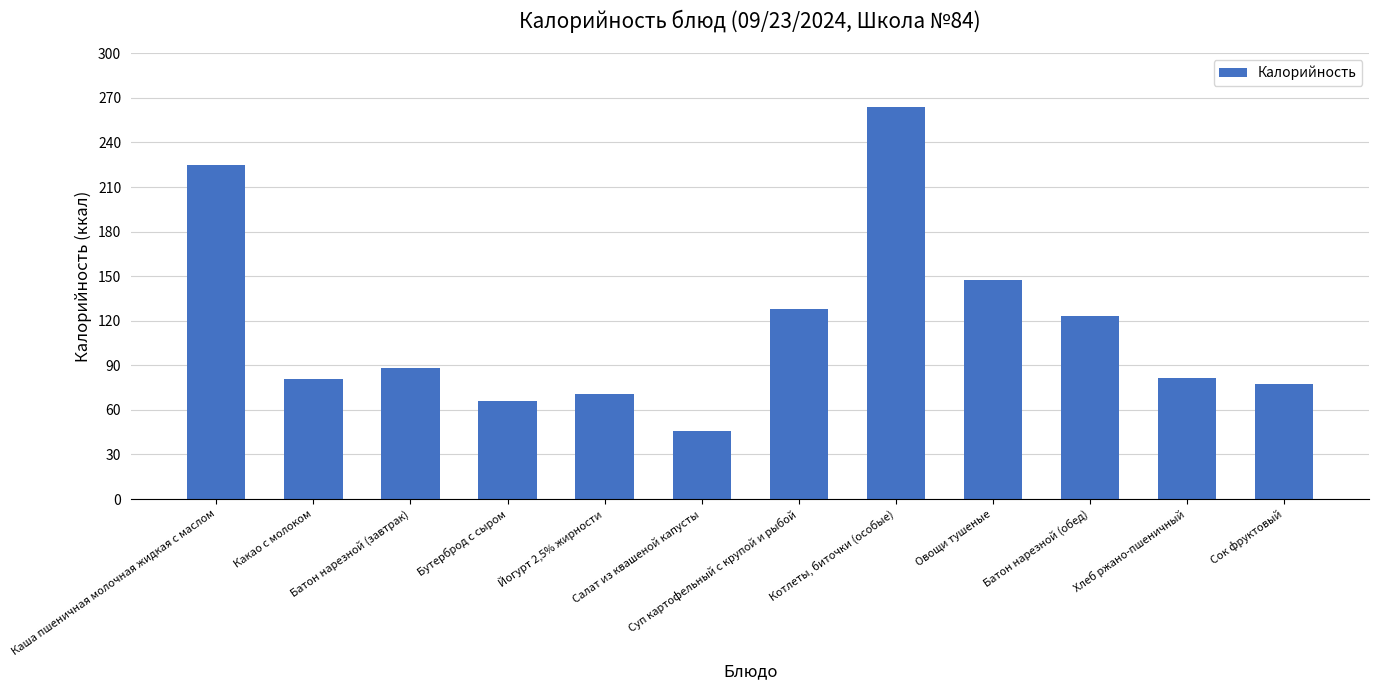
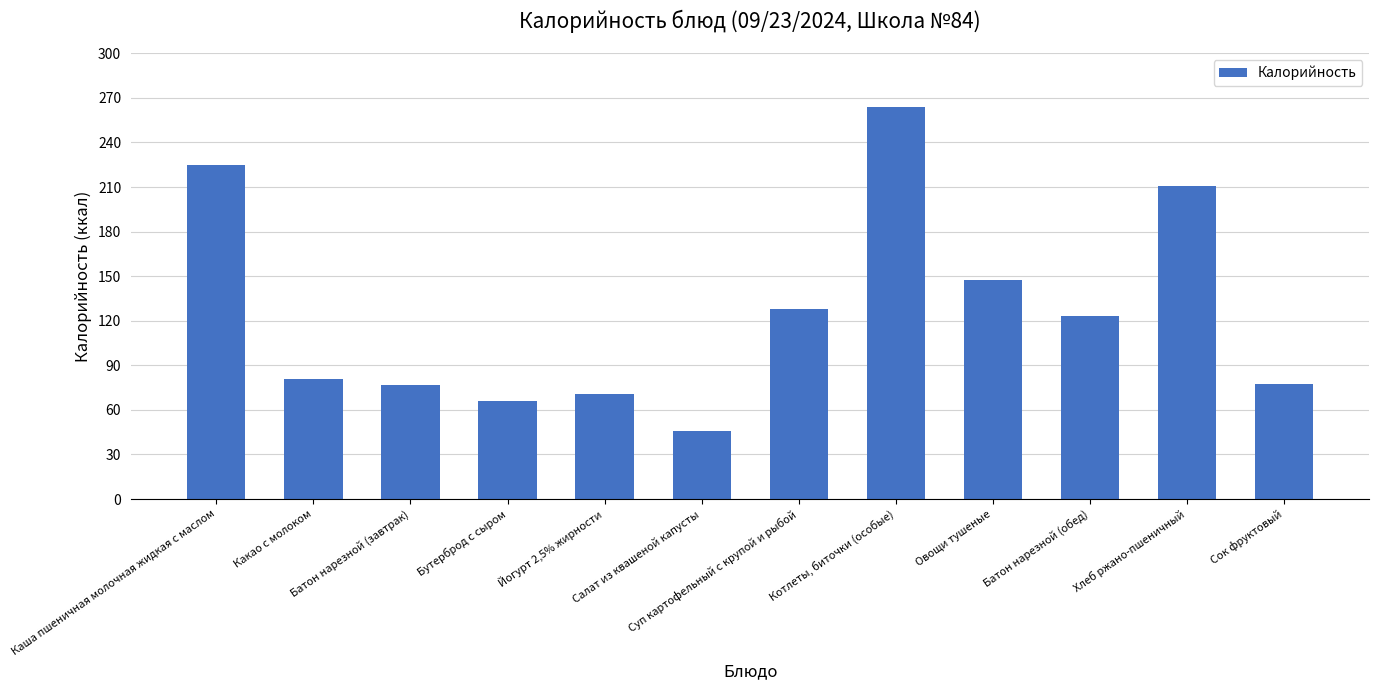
Батон нарезной (завтрак): 88 -> 77
Хлеб ржано-пшеничный: 82 -> 211
